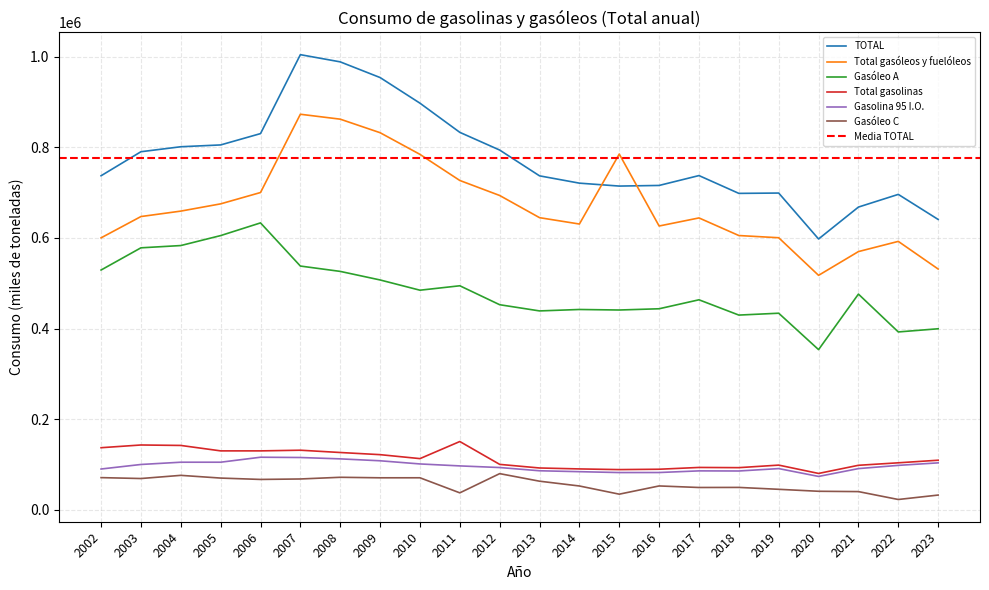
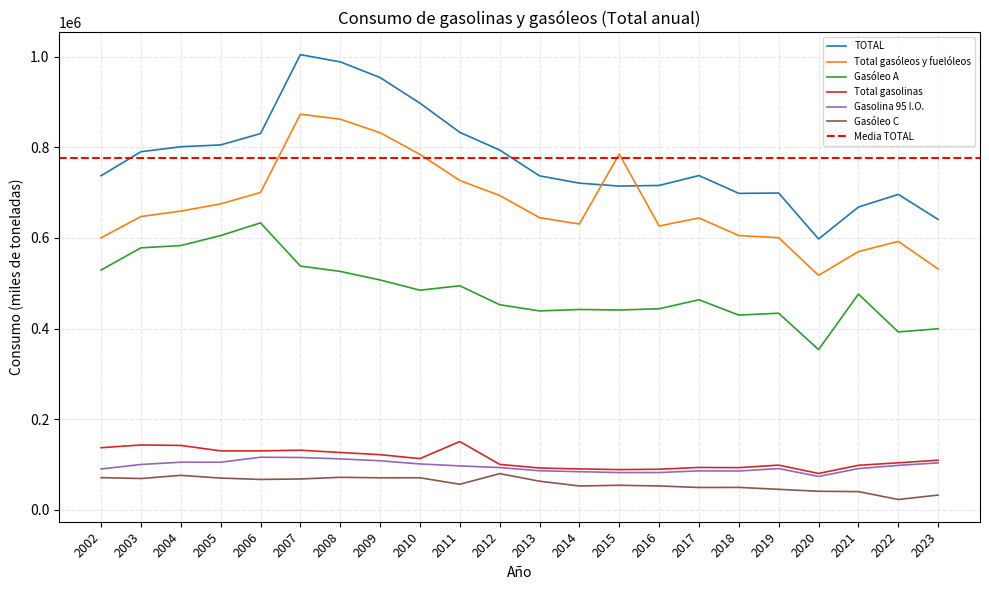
Gasóleo C, 2011: 40000 -> 60000
Gasóleo C, 2015: 30000 -> 50000
